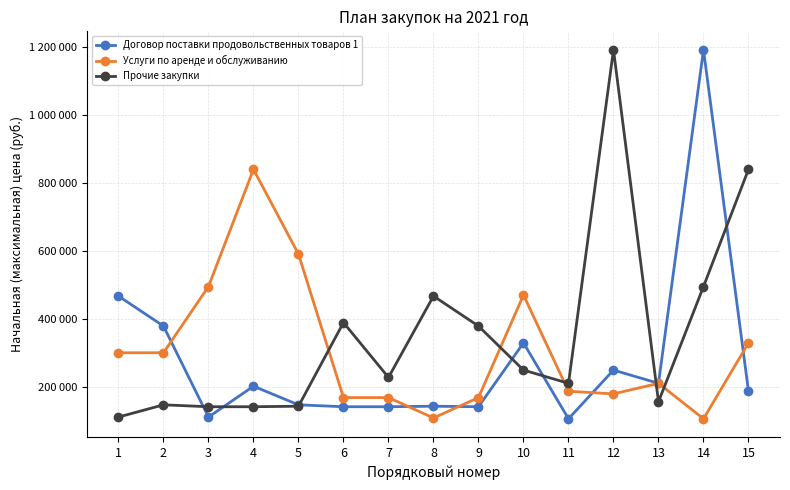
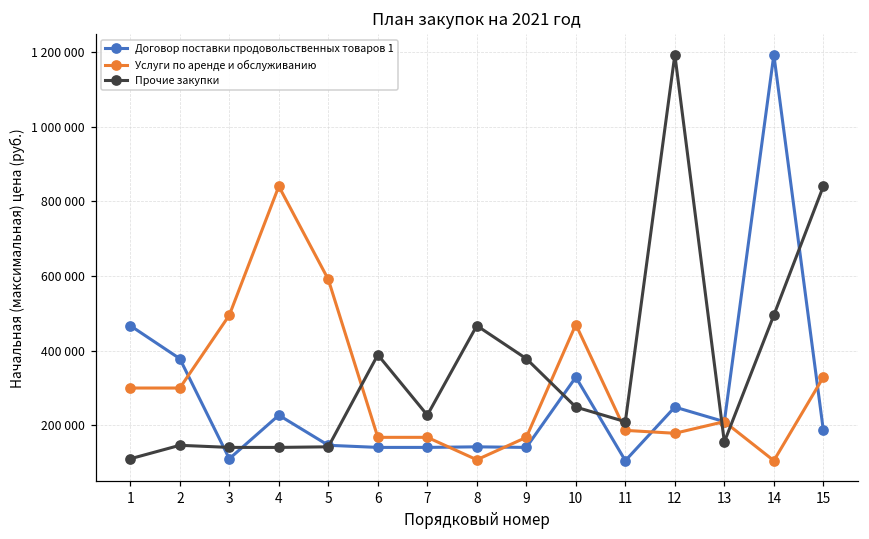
Договор поставки продовольственных товаров 1, 4: 200000 -> 230000
